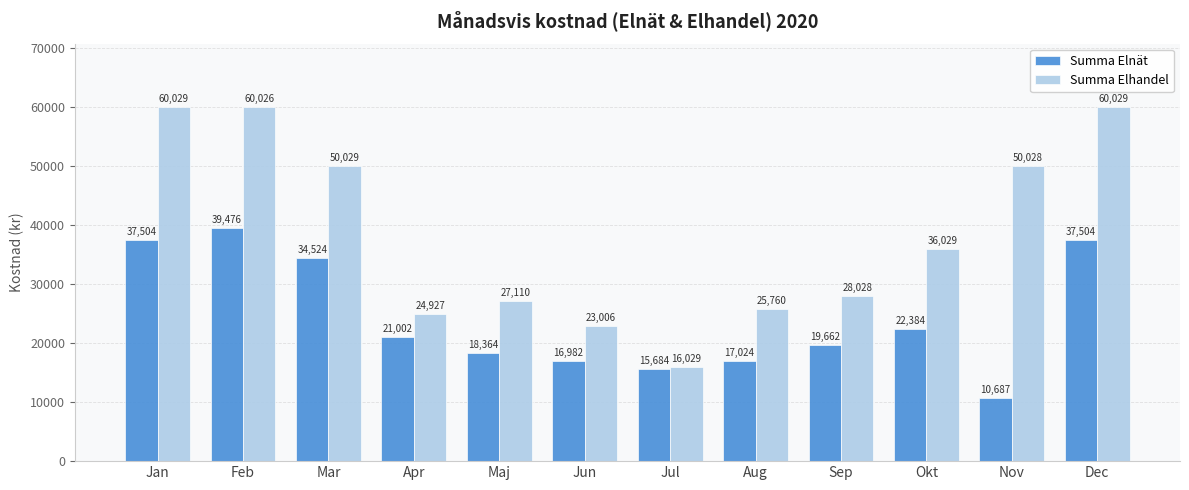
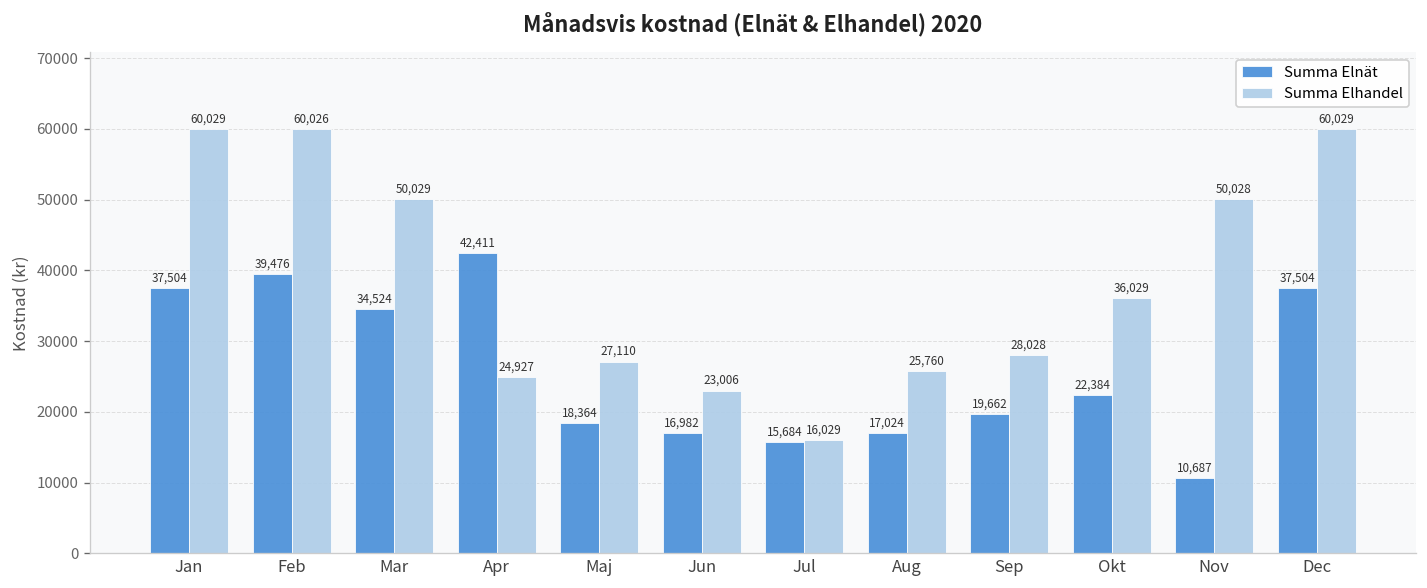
Summa Elnät, Apr: 21,002 -> 42,411
